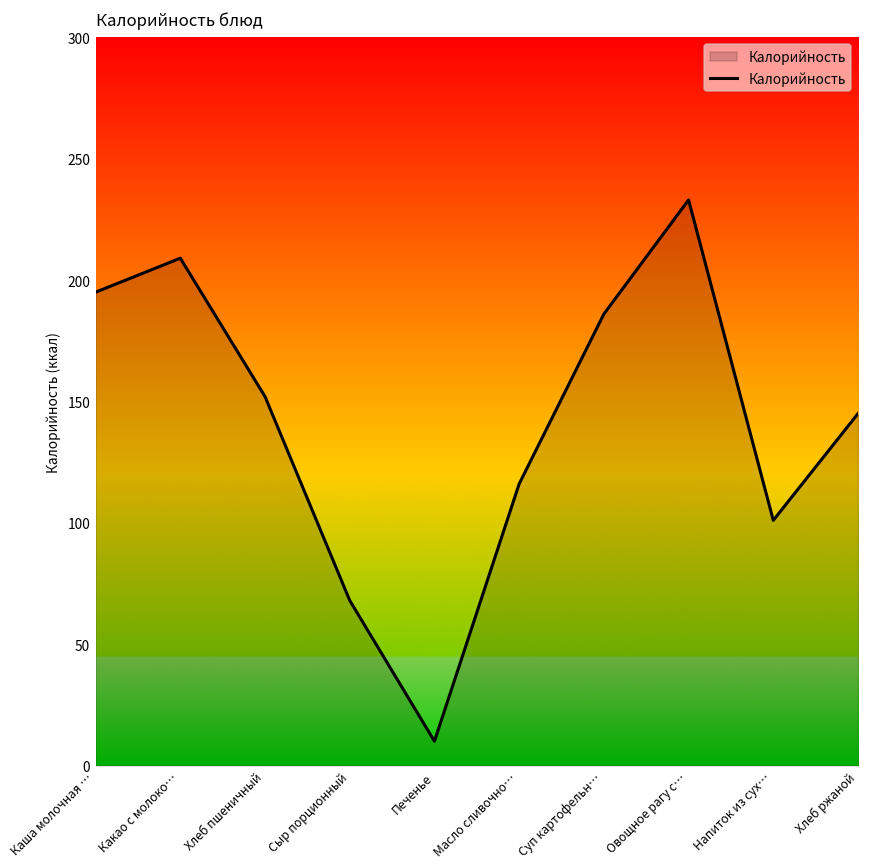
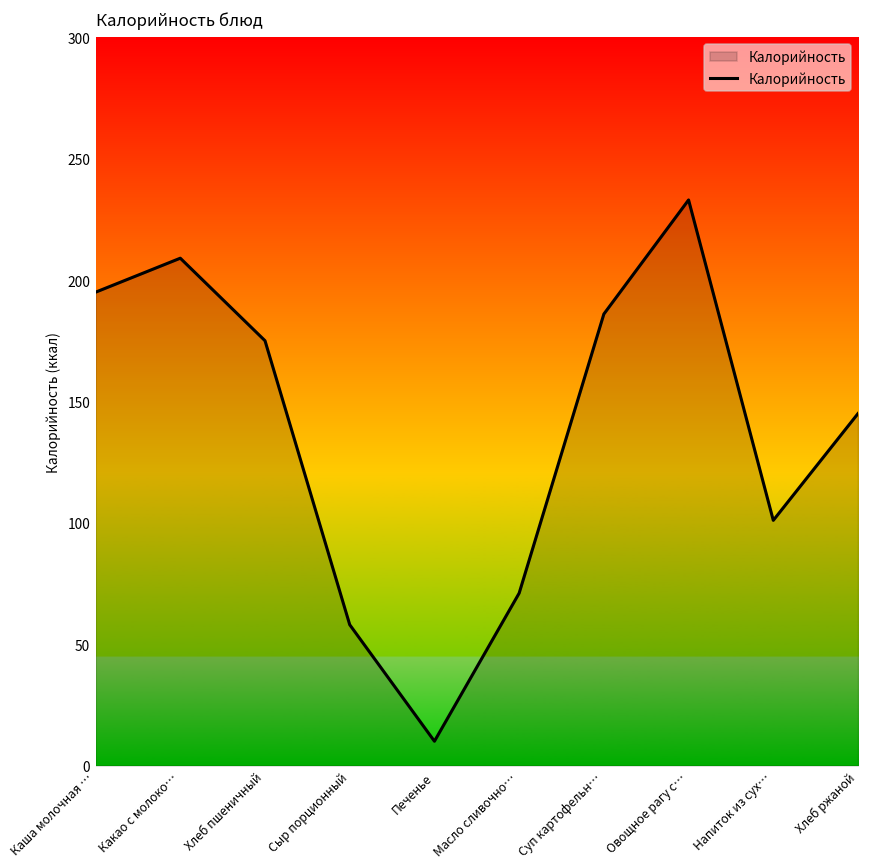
Хлеб пшеничный: 152 -> 175
Сыр порционный: 68 -> 58
Масло сливочно…: 116 -> 71
